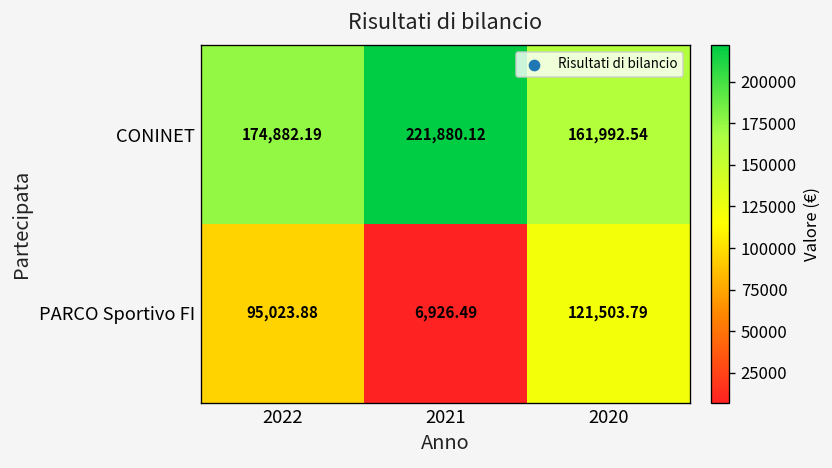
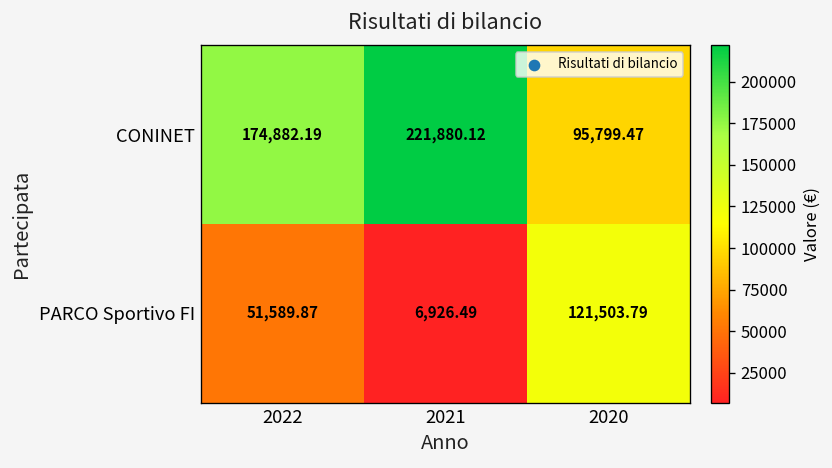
CONINET, 2020: 161,992.54 -> 95,799.47
PARCO Sportivo FI, 2022: 95,023.88 -> 51,589.87
